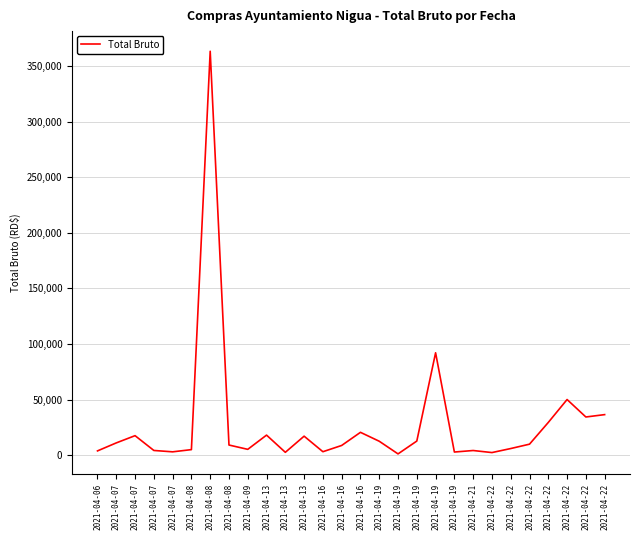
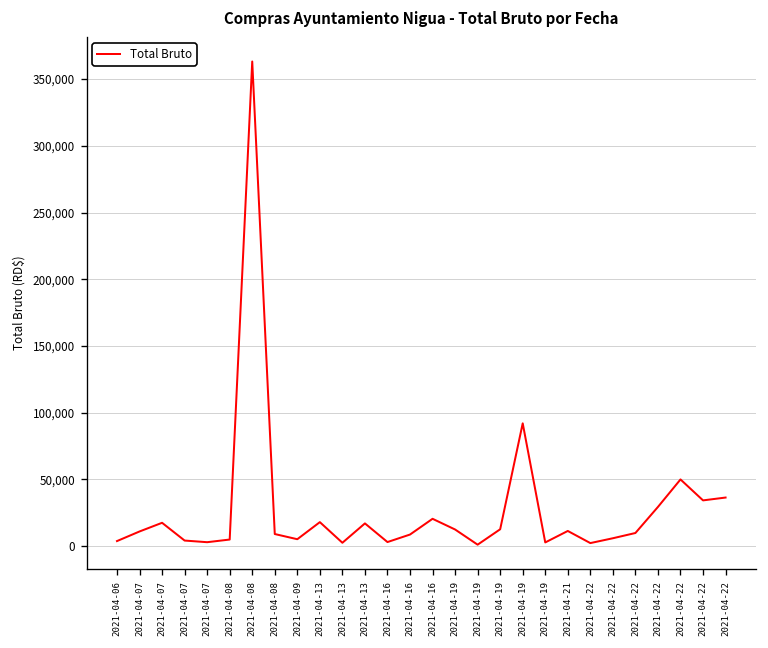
2021-04-21: 4,000 -> 11,000
